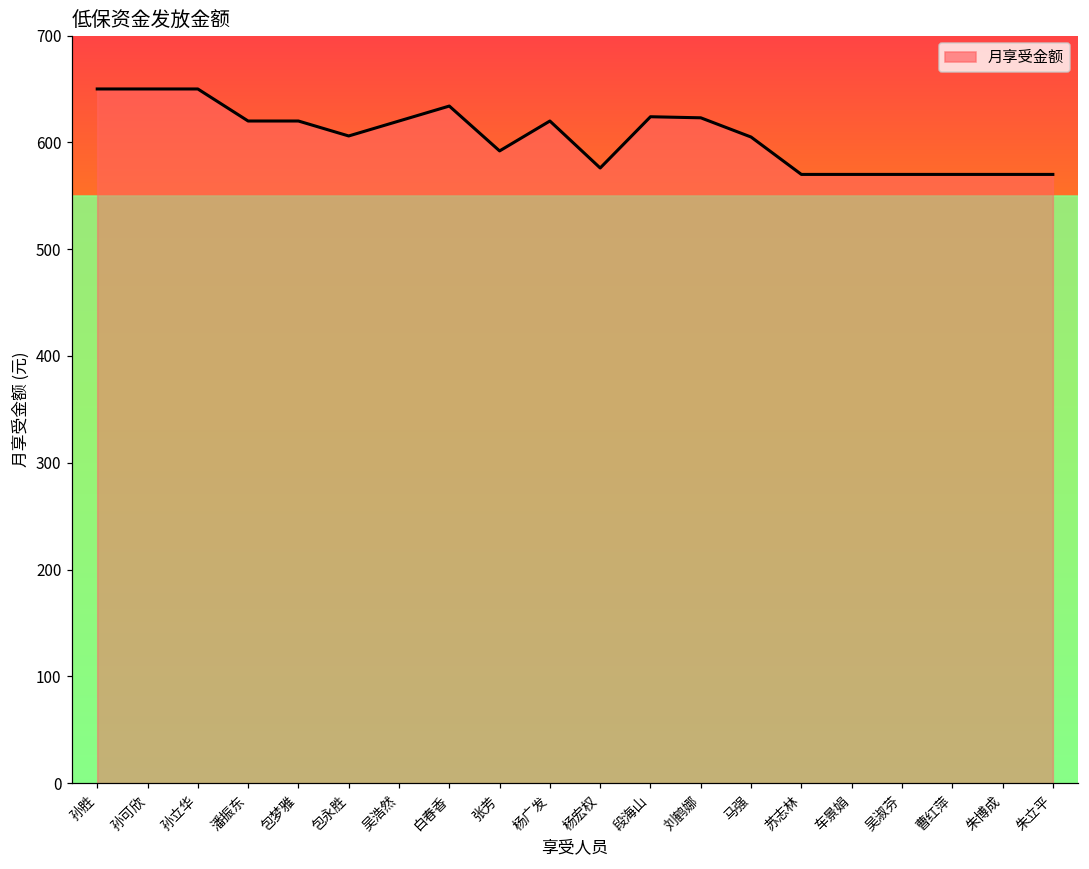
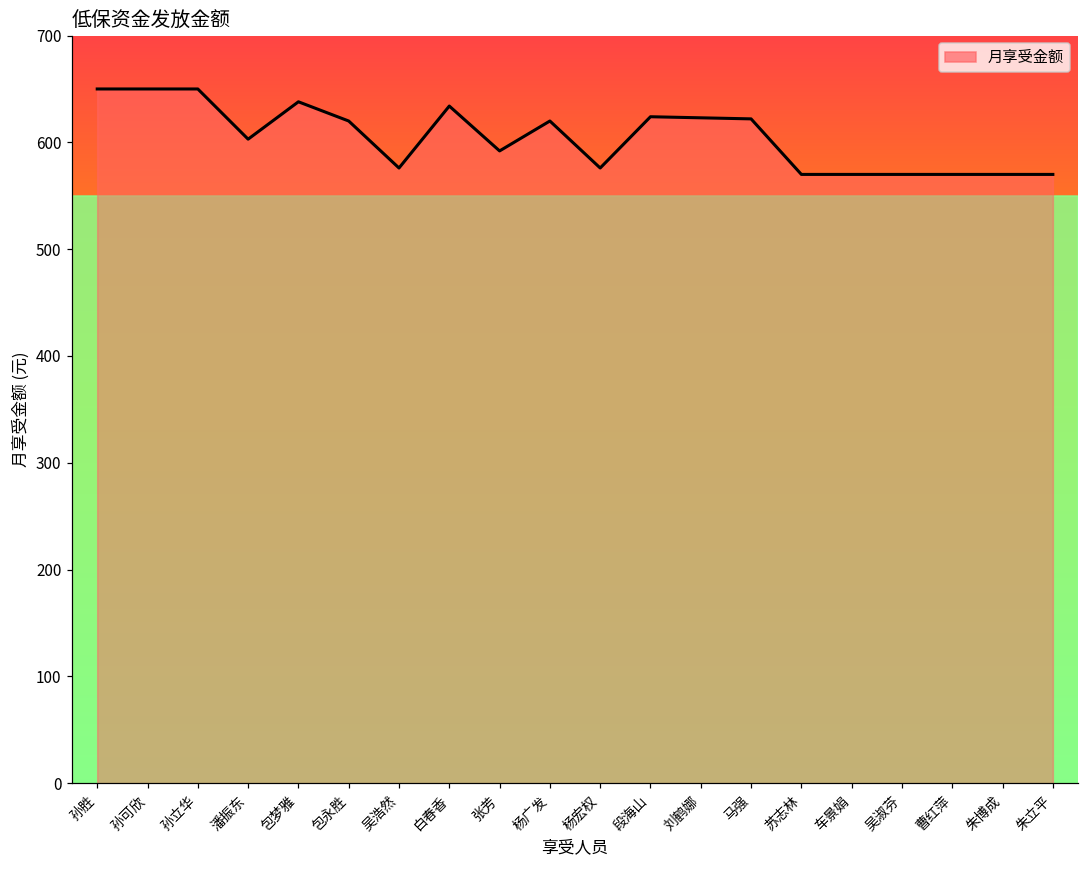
潘振东: 620 -> 600
包梦雅: 620 -> 640
包永胜: 610 -> 620
吴浩然: 620 -> 580
马强: 610 -> 620
